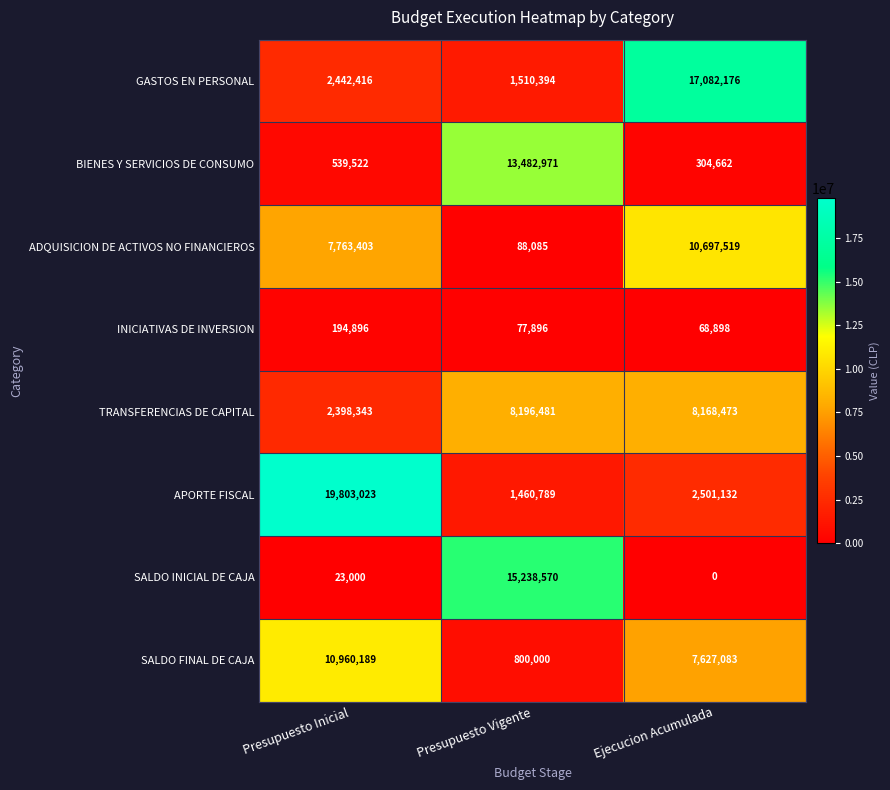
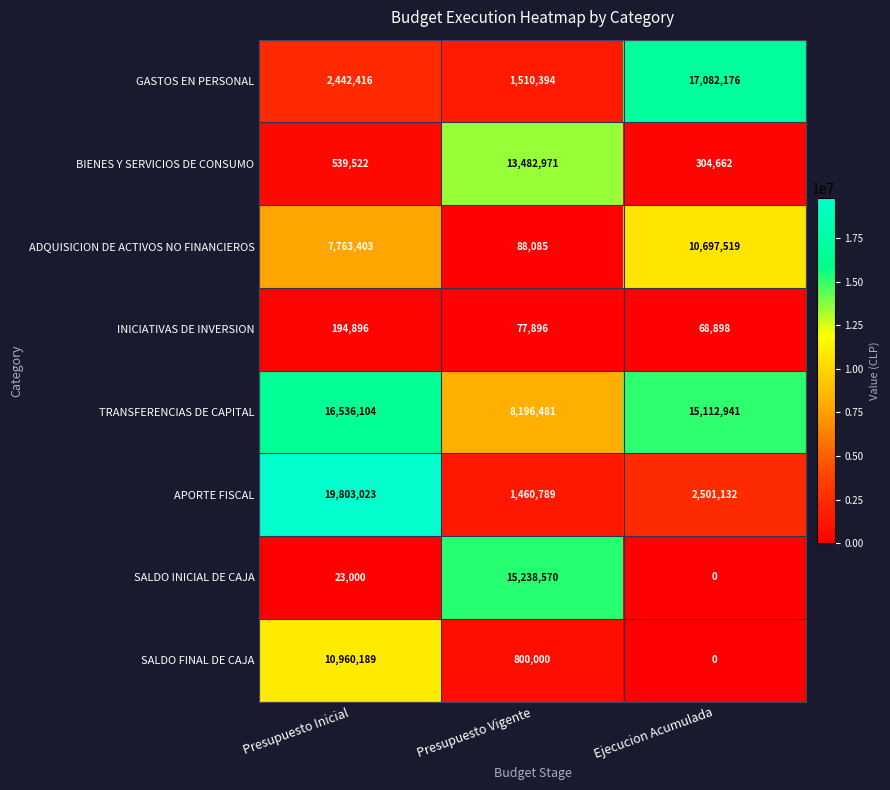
TRANSFERENCIAS DE CAPITAL, Presupuesto Inicial: 2,398,343 -> 16,536,104
TRANSFERENCIAS DE CAPITAL, Ejecucion Acumulada: 8,168,473 -> 15,112,941
SALDO FINAL DE CAJA, Ejecucion Acumulada: 7,627,083 -> 0
